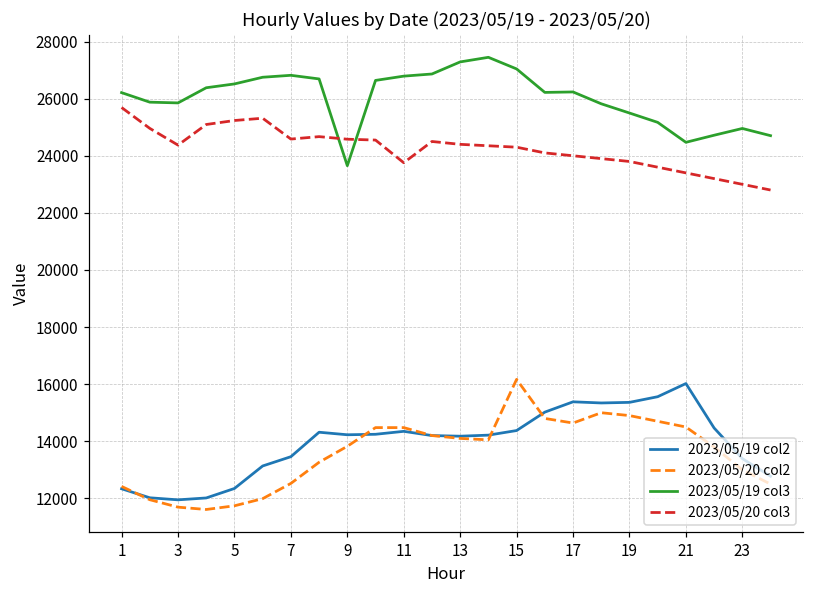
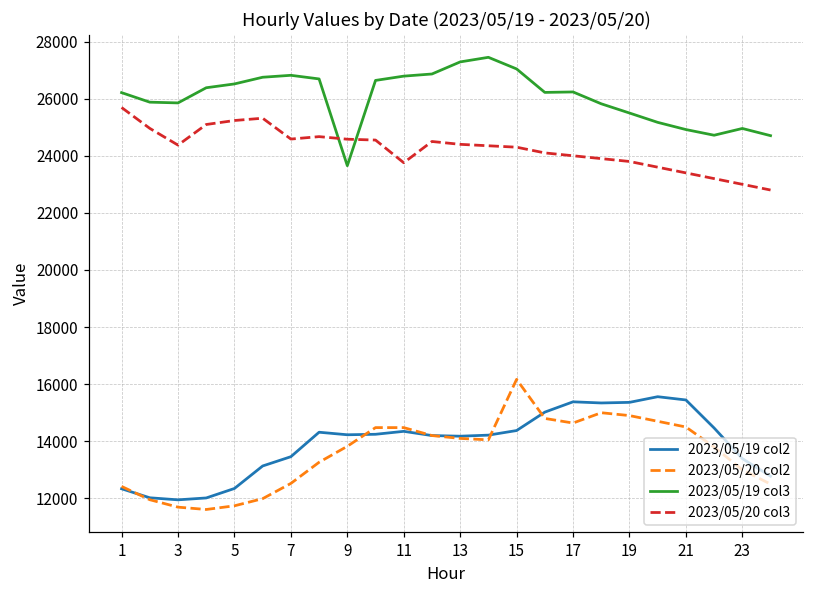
2023/05/19 col2, 21: 16000 -> 15400
2023/05/19 col3, 21: 24500 -> 24900
